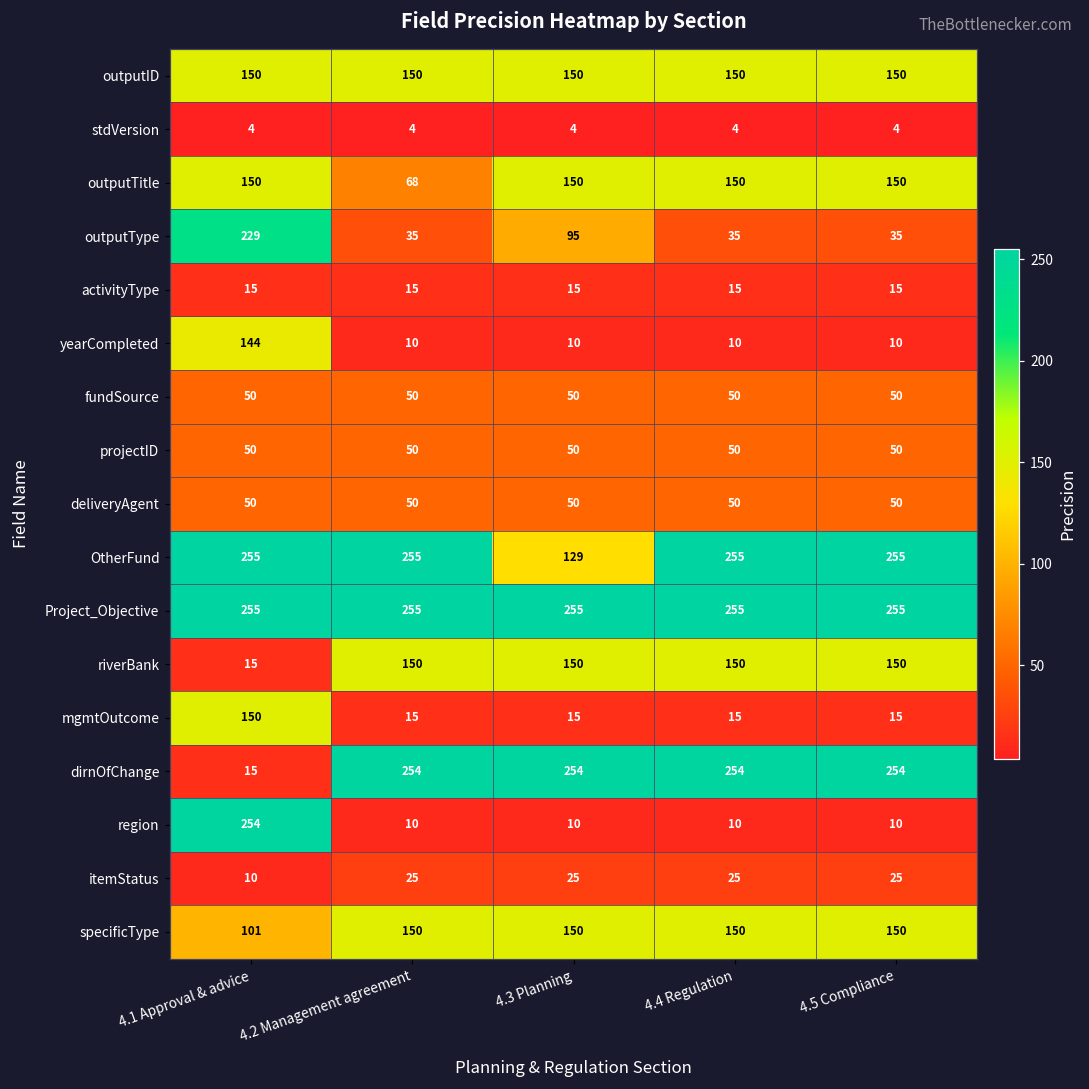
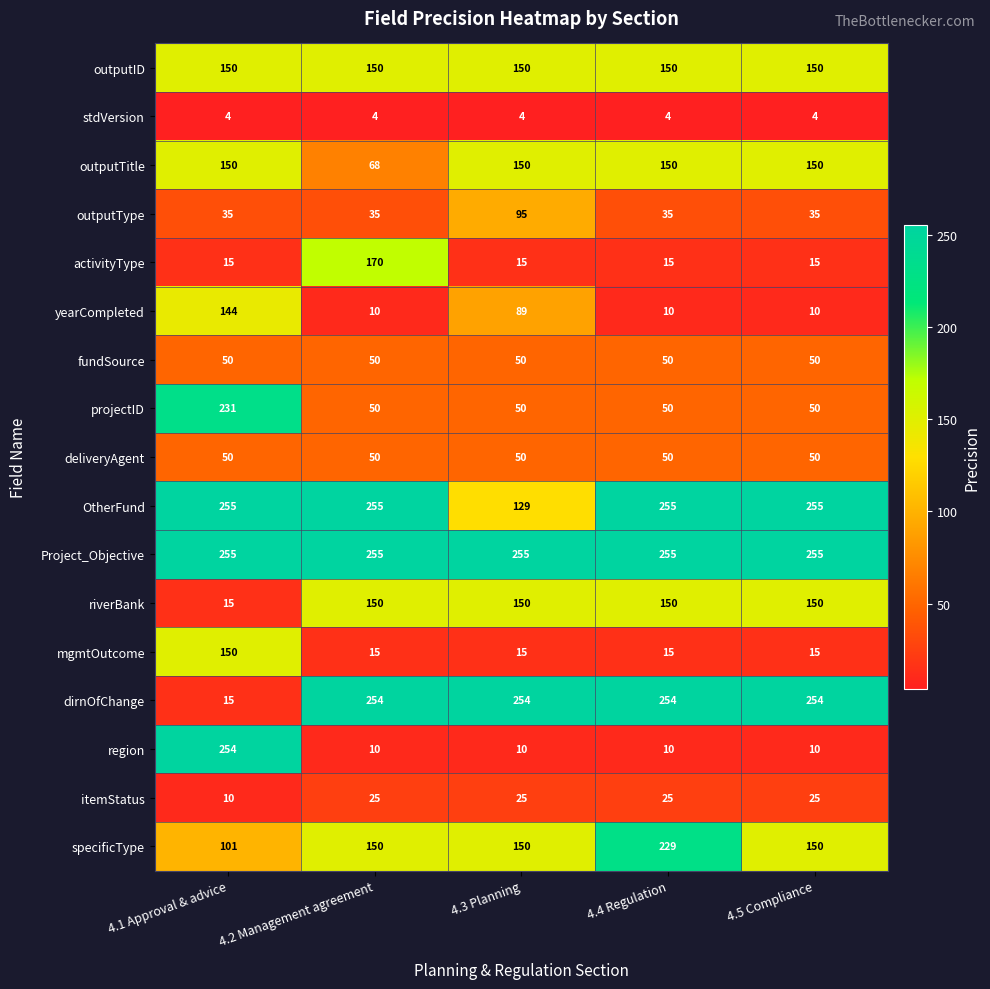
outputType, 4.1 Approval & advice: 229 -> 35
activityType, 4.2 Management agreement: 15 -> 170
yearCompleted, 4.3 Planning: 10 -> 89
projectID, 4.1 Approval & advice: 50 -> 231
specificType, 4.4 Regulation: 150 -> 229
